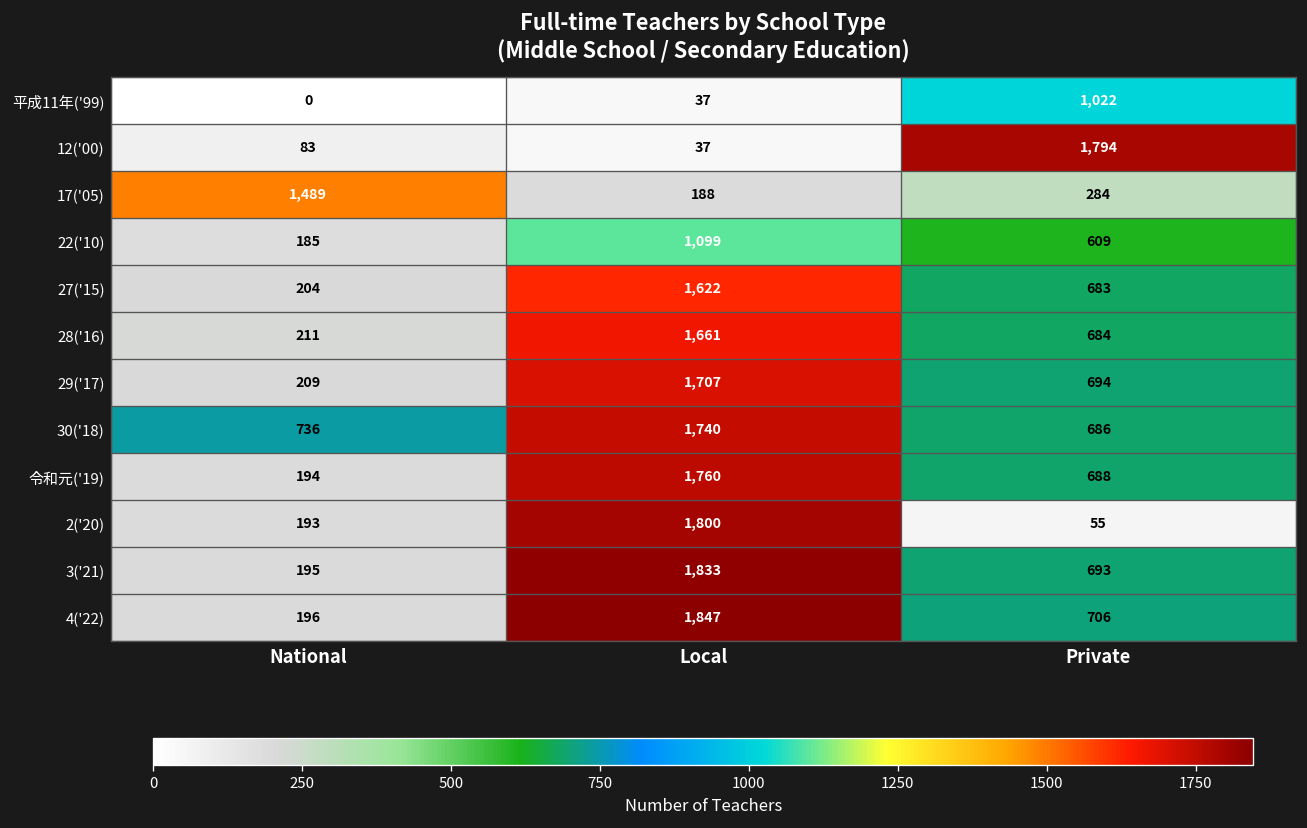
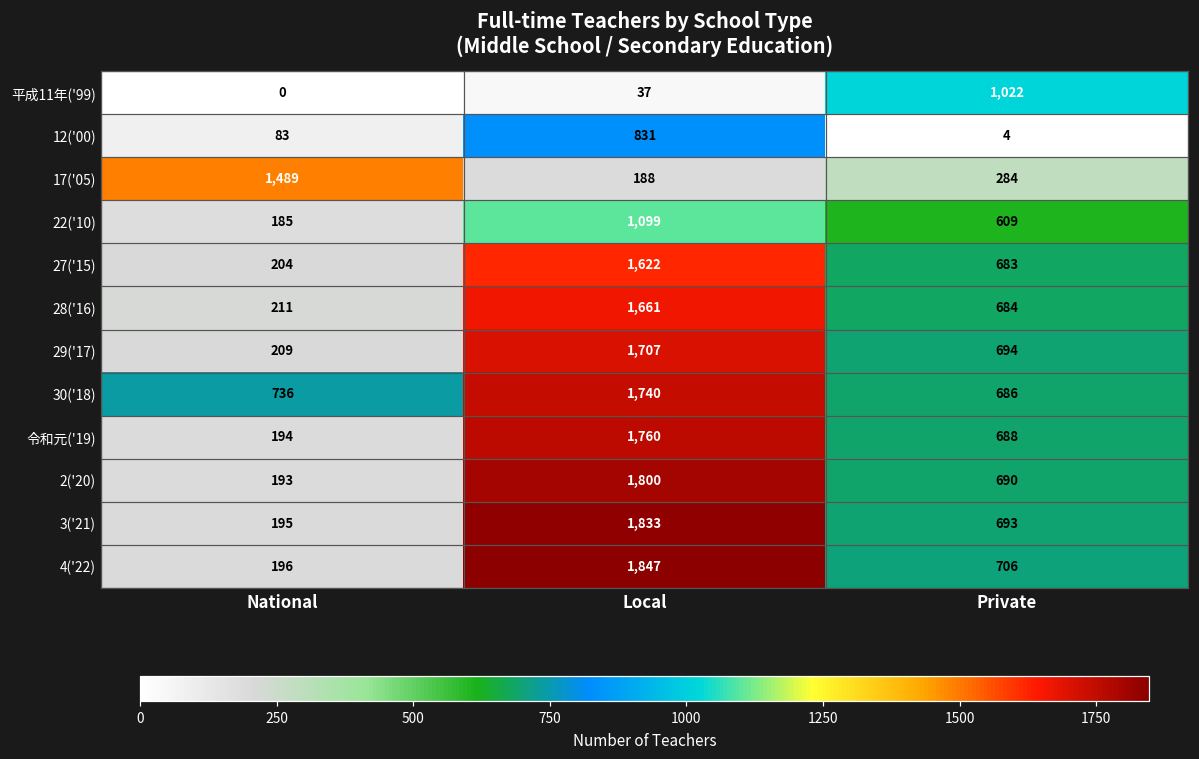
12('00), Local: 37 -> 831
12('00), Private: 1,794 -> 4
2('20), Private: 55 -> 690
